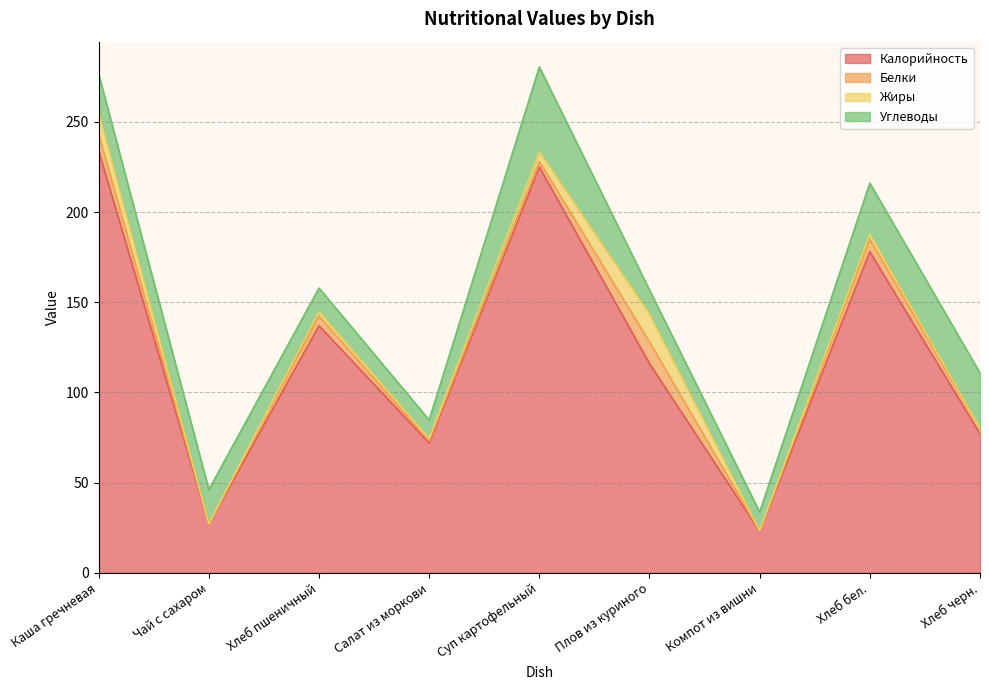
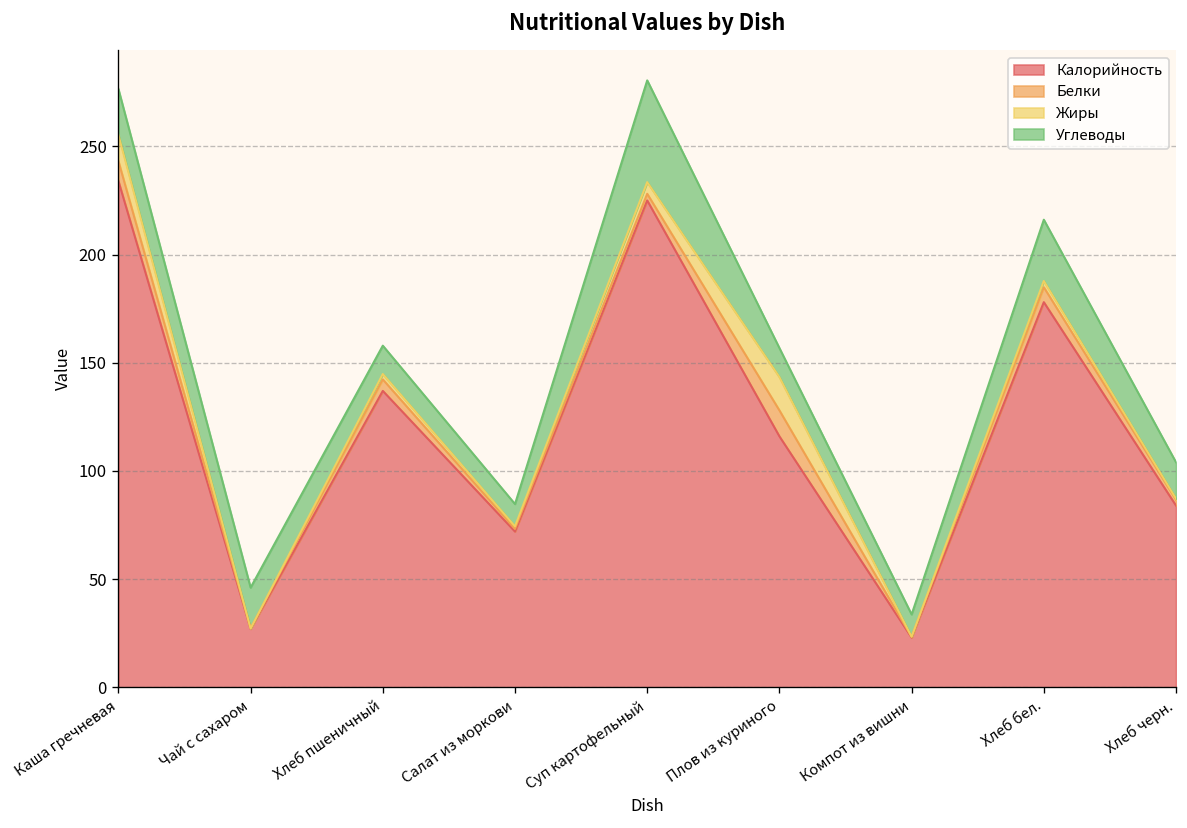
Калорийность, Хлеб черн.: 77 -> 84
Углеводы, Хлеб черн.: 31 -> 17
